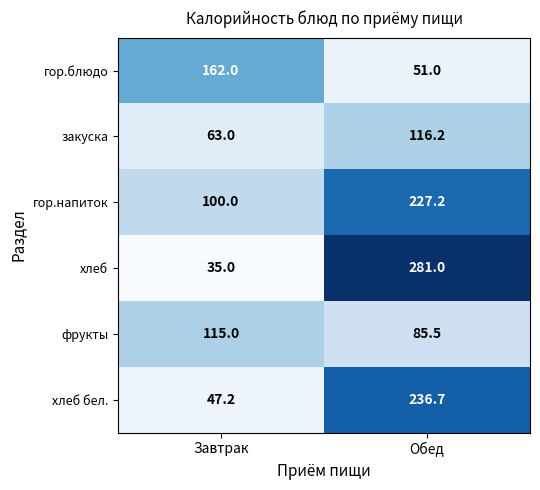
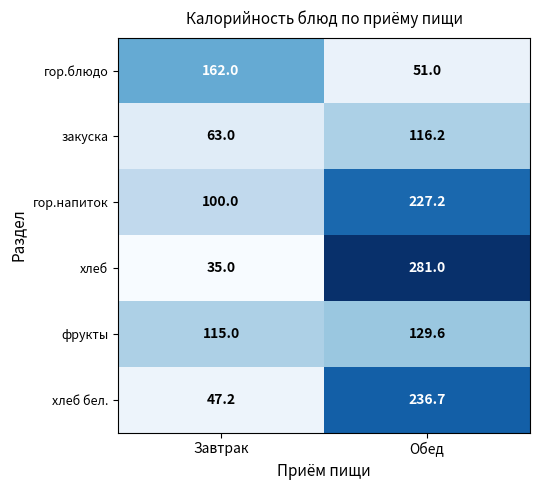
фрукты, Обед: 85.5 -> 129.6
